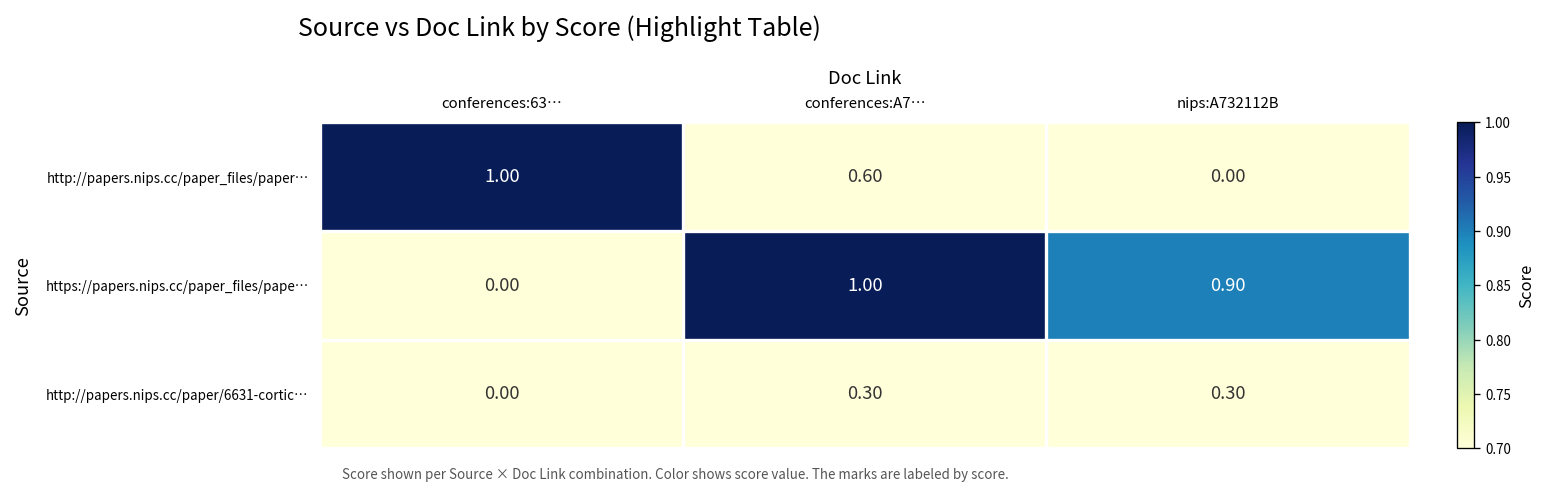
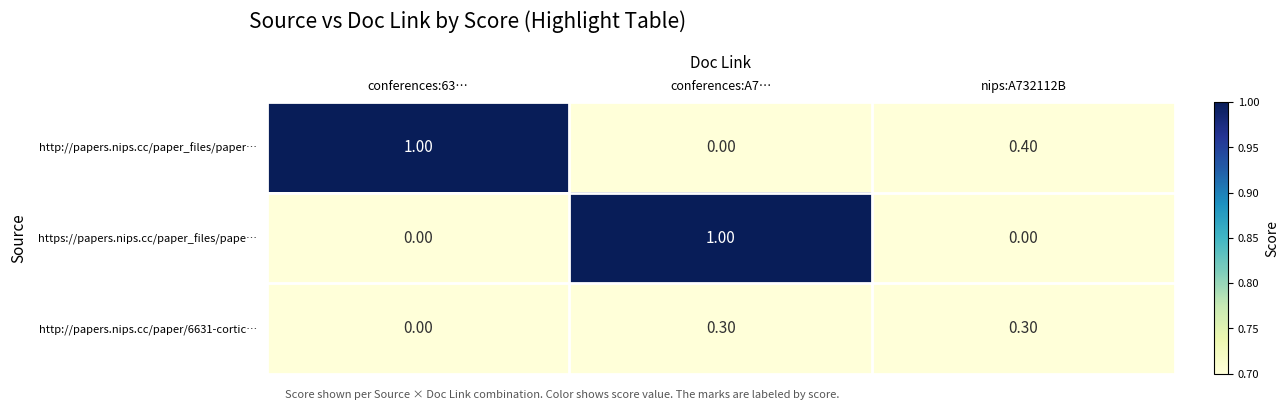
http://papers.nips.cc/paper_files/paper…, conferences:A7…: 0.60 -> 0.00
http://papers.nips.cc/paper_files/paper…, nips:A732112B: 0.00 -> 0.40
https://papers.nips.cc/paper_files/pape…, nips:A732112B: 0.90 -> 0.00
